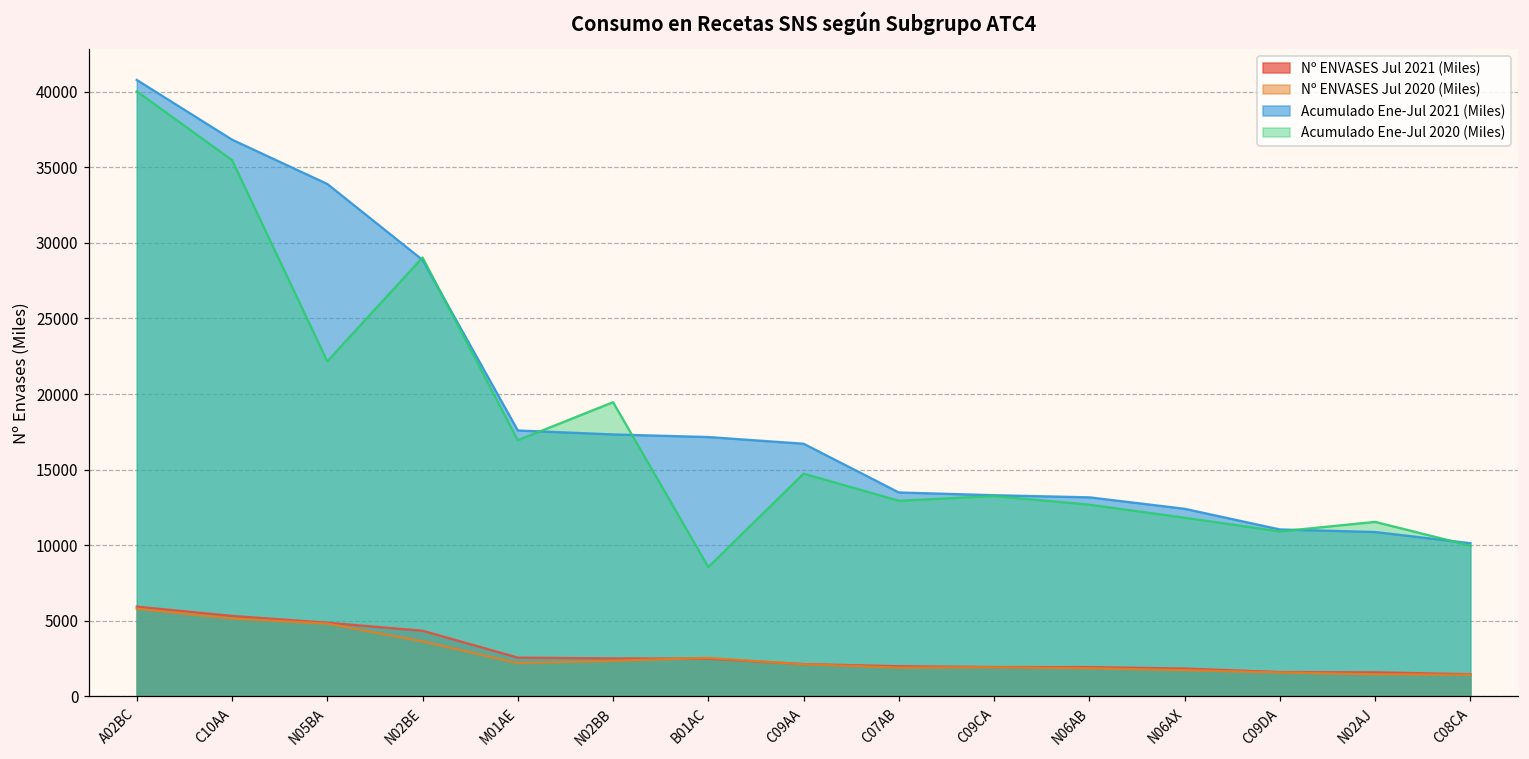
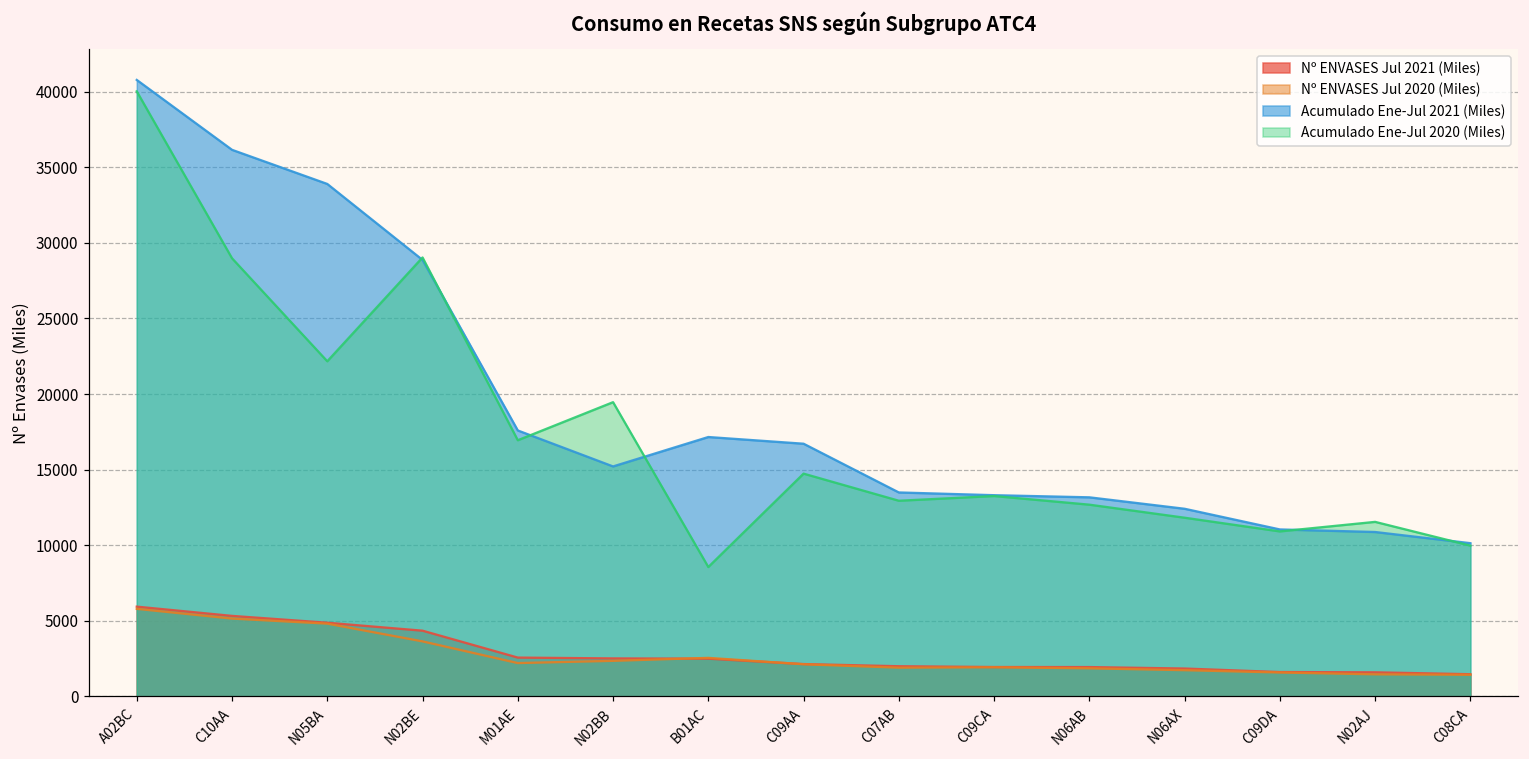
Acumulado Ene-Jul 2021 (Miles), C10AA: 36800 -> 36200
Acumulado Ene-Jul 2020 (Miles), C10AA: 35500 -> 29000
Acumulado Ene-Jul 2021 (Miles), N02BB: 17300 -> 15200
